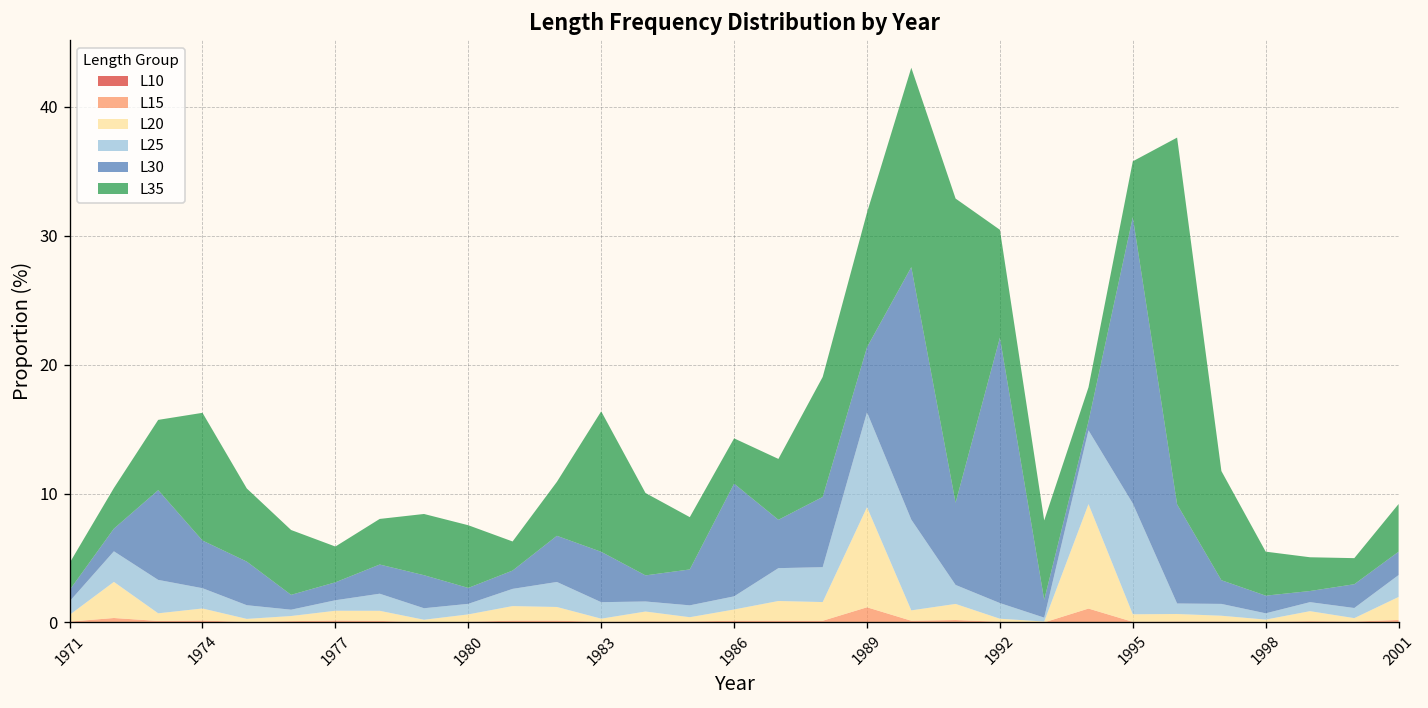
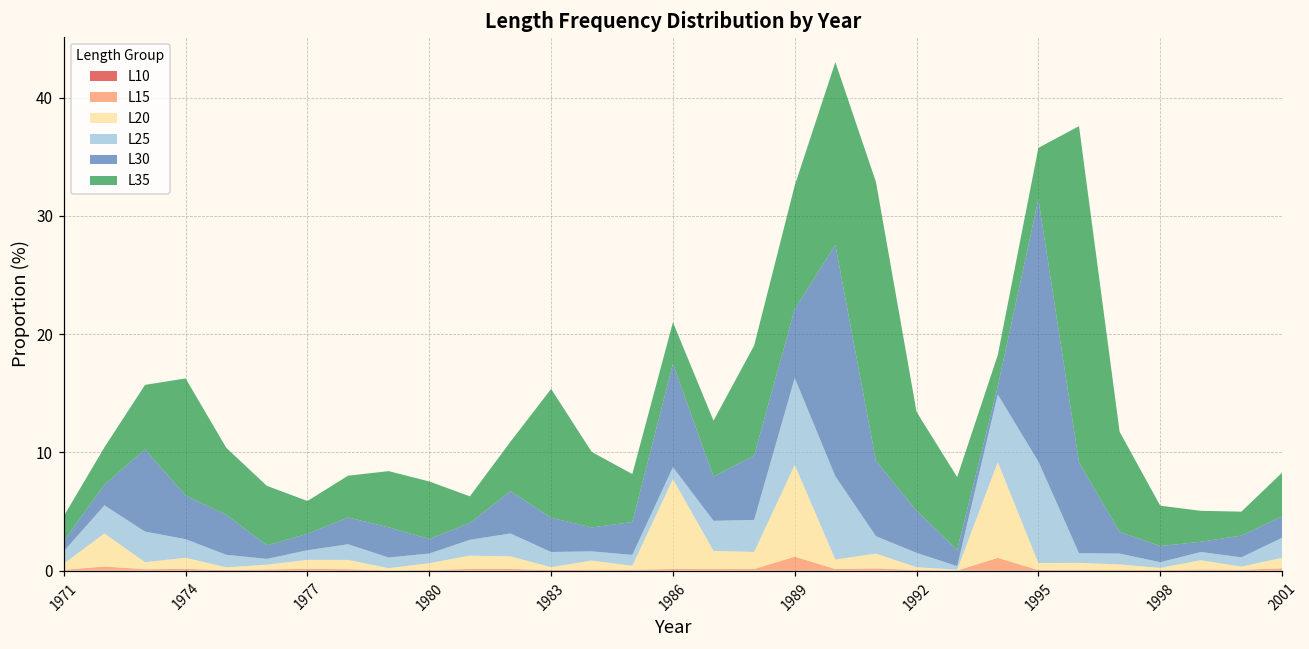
L30, 1983: 3.9 -> 2.9
L20, 1986: 0.9 -> 7.6
L30, 1989: 5.0 -> 5.8
L30, 1992: 20.6 -> 3.6
L20, 2001: 1.8 -> 0.9
